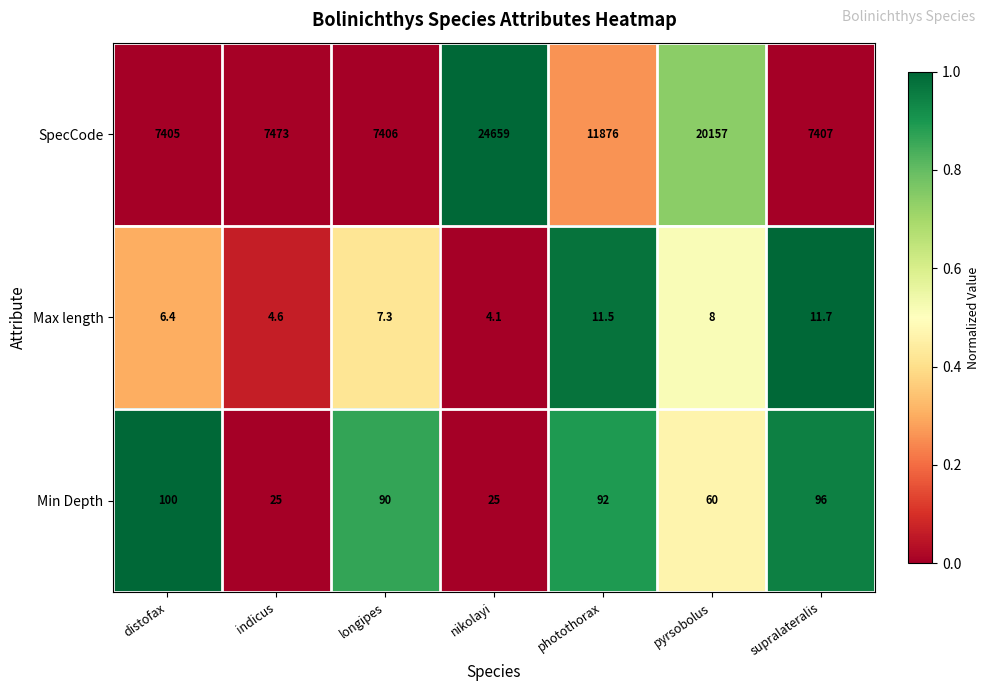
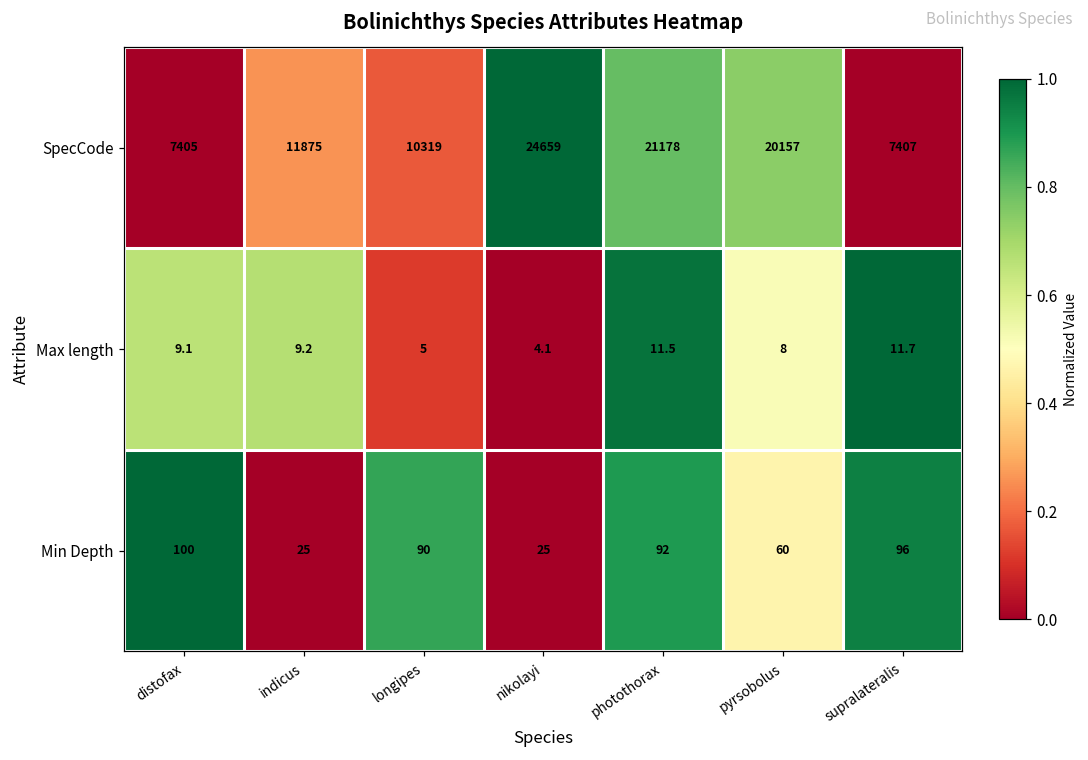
SpecCode, indicus: 7473 -> 11875
SpecCode, longipes: 7406 -> 10319
SpecCode, photothorax: 11876 -> 21178
Max length, distofax: 6.4 -> 9.1
Max length, indicus: 4.6 -> 9.2
Max length, longipes: 7.3 -> 5
